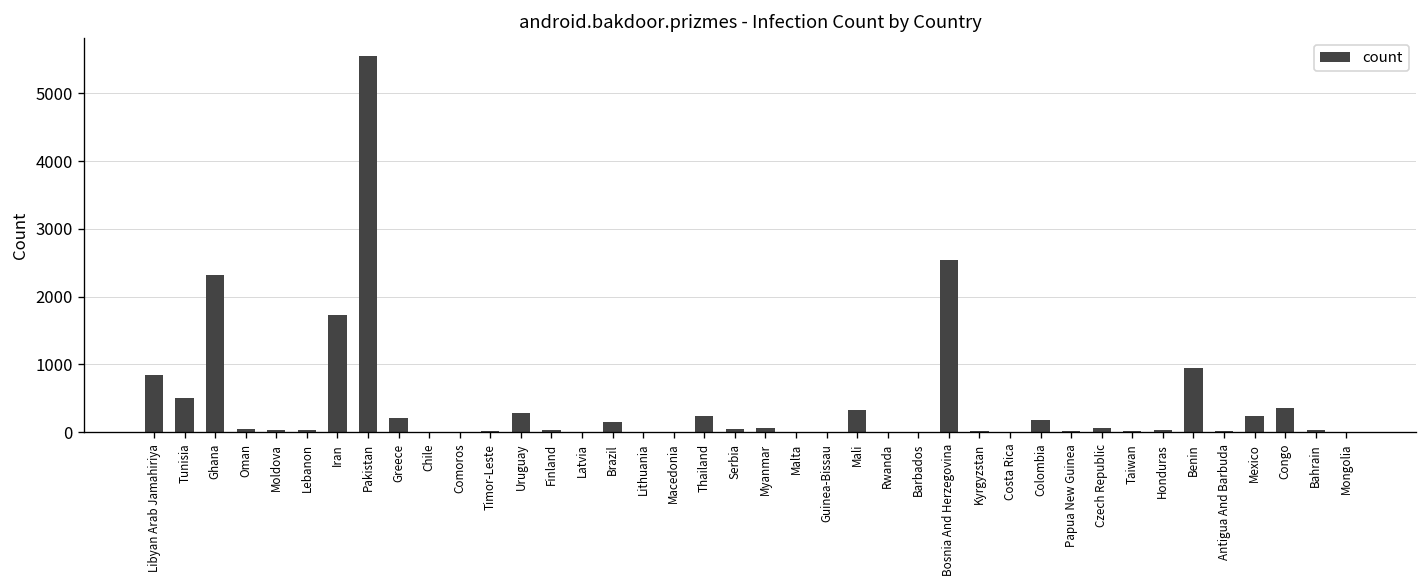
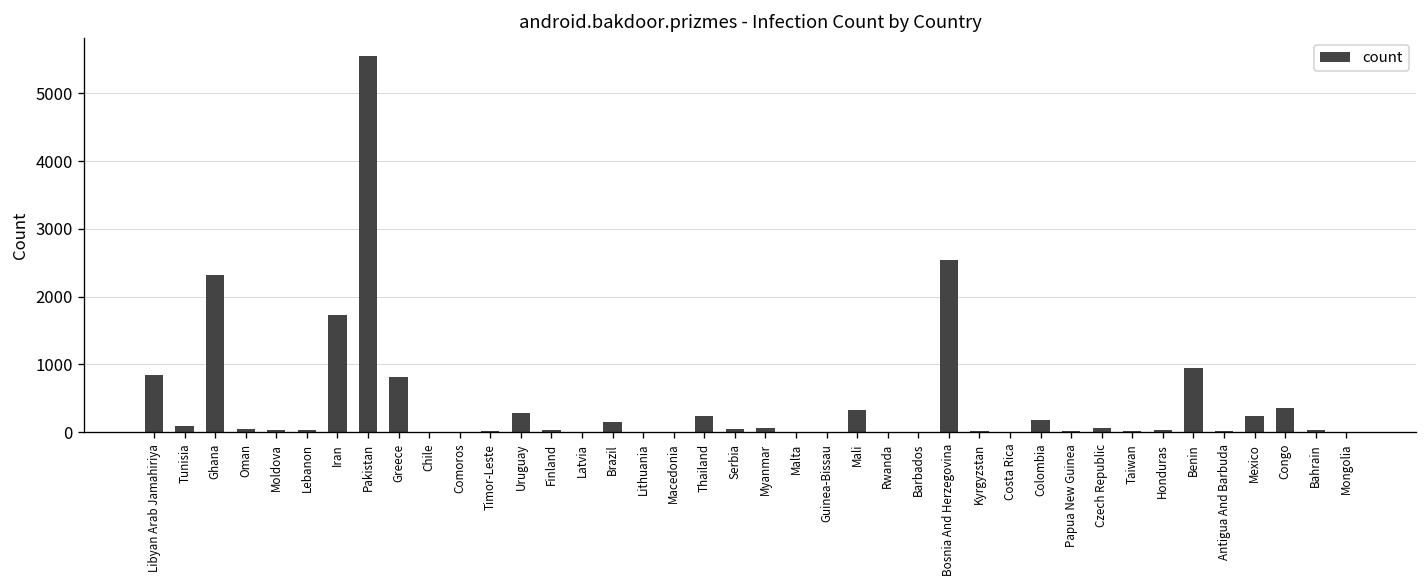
Tunisia: 500 -> 100
Greece: 200 -> 800
